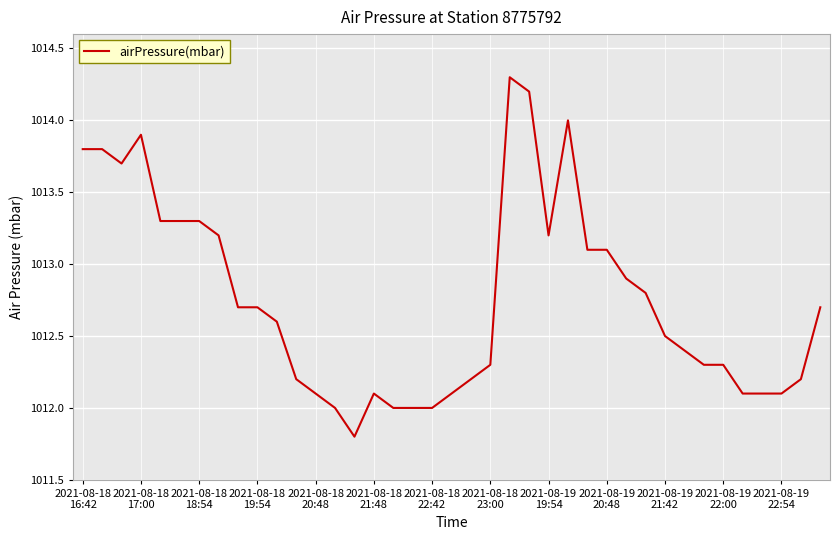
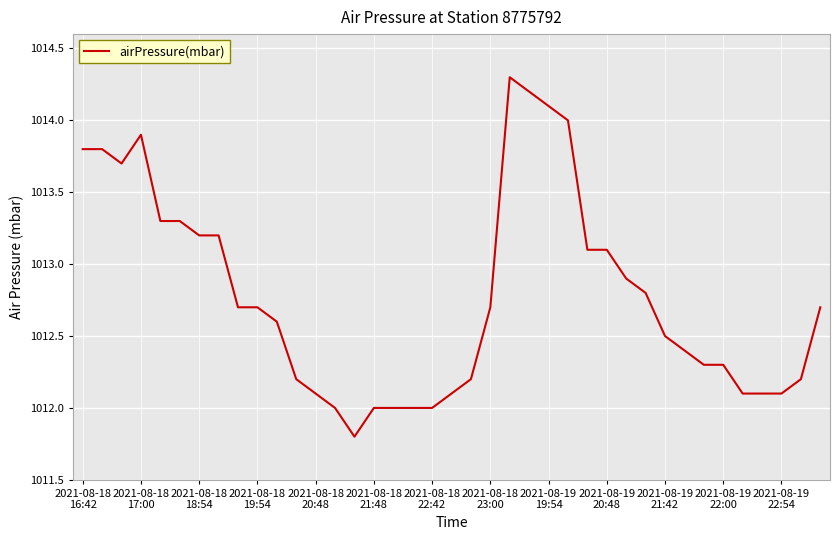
2021-08-18 18:54: 1013.3 -> 1013.2
2021-08-18 21:48: 1012.1 -> 1012.0
2021-08-18 23:00: 1012.3 -> 1012.7
2021-08-19 19:54: 1013.2 -> 1014.1
